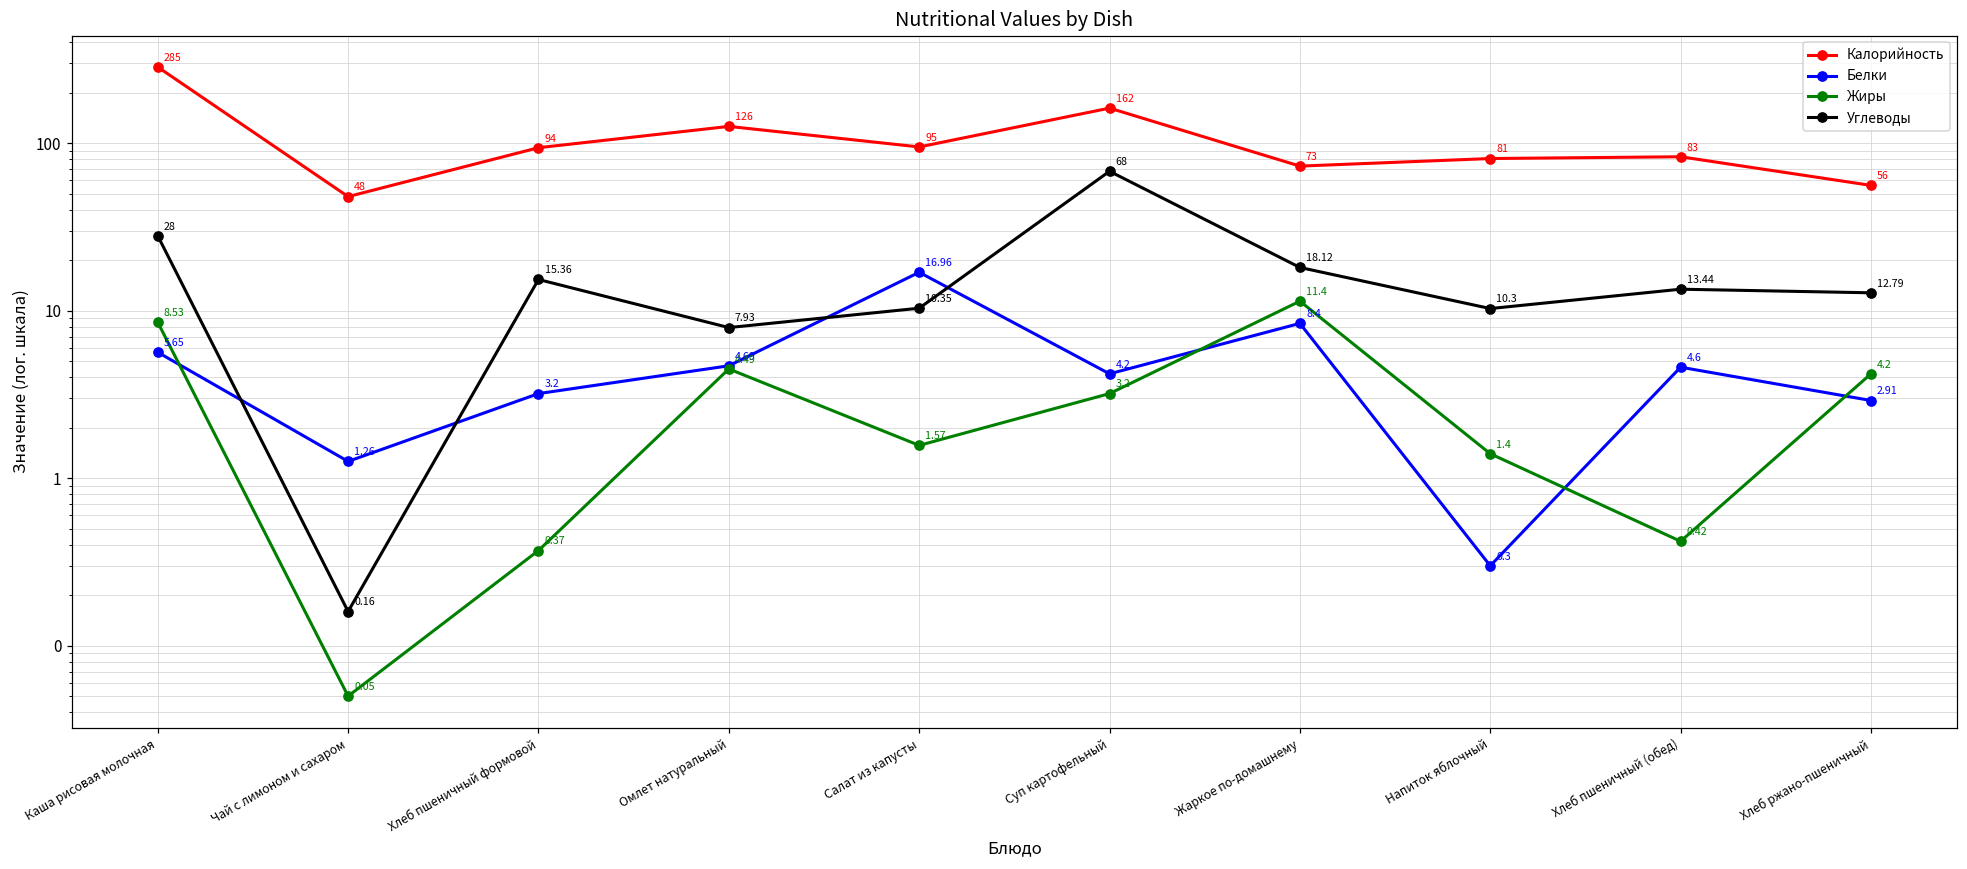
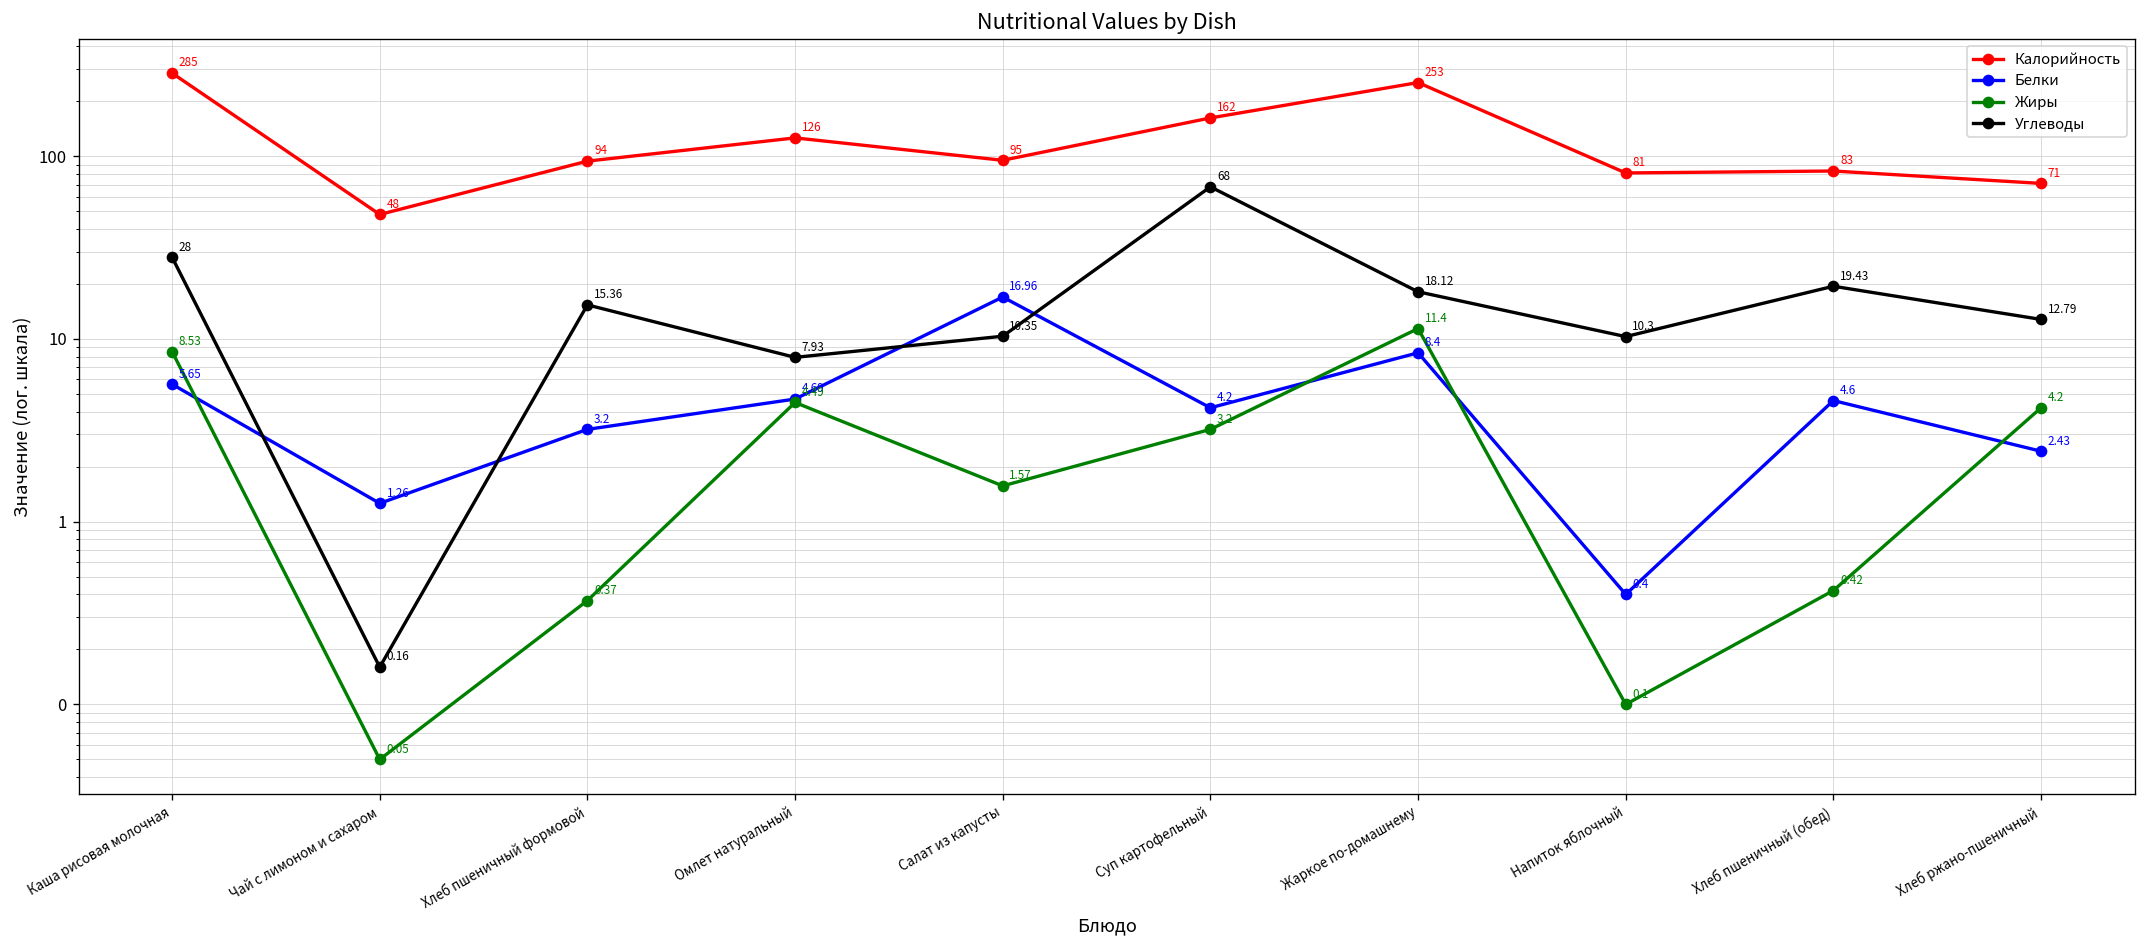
Калорийность, Жаркое по-домашнему: 73 -> 253
Белки, Напиток яблочный: 0.3 -> 0.4
Жиры, Напиток яблочный: 1.4 -> 0.1
Углеводы, Хлеб пшеничный (обед): 13.44 -> 19.43
Калорийность, Хлеб ржано-пшеничный: 56 -> 71
Белки, Хлеб ржано-пшеничный: 2.91 -> 2.43
